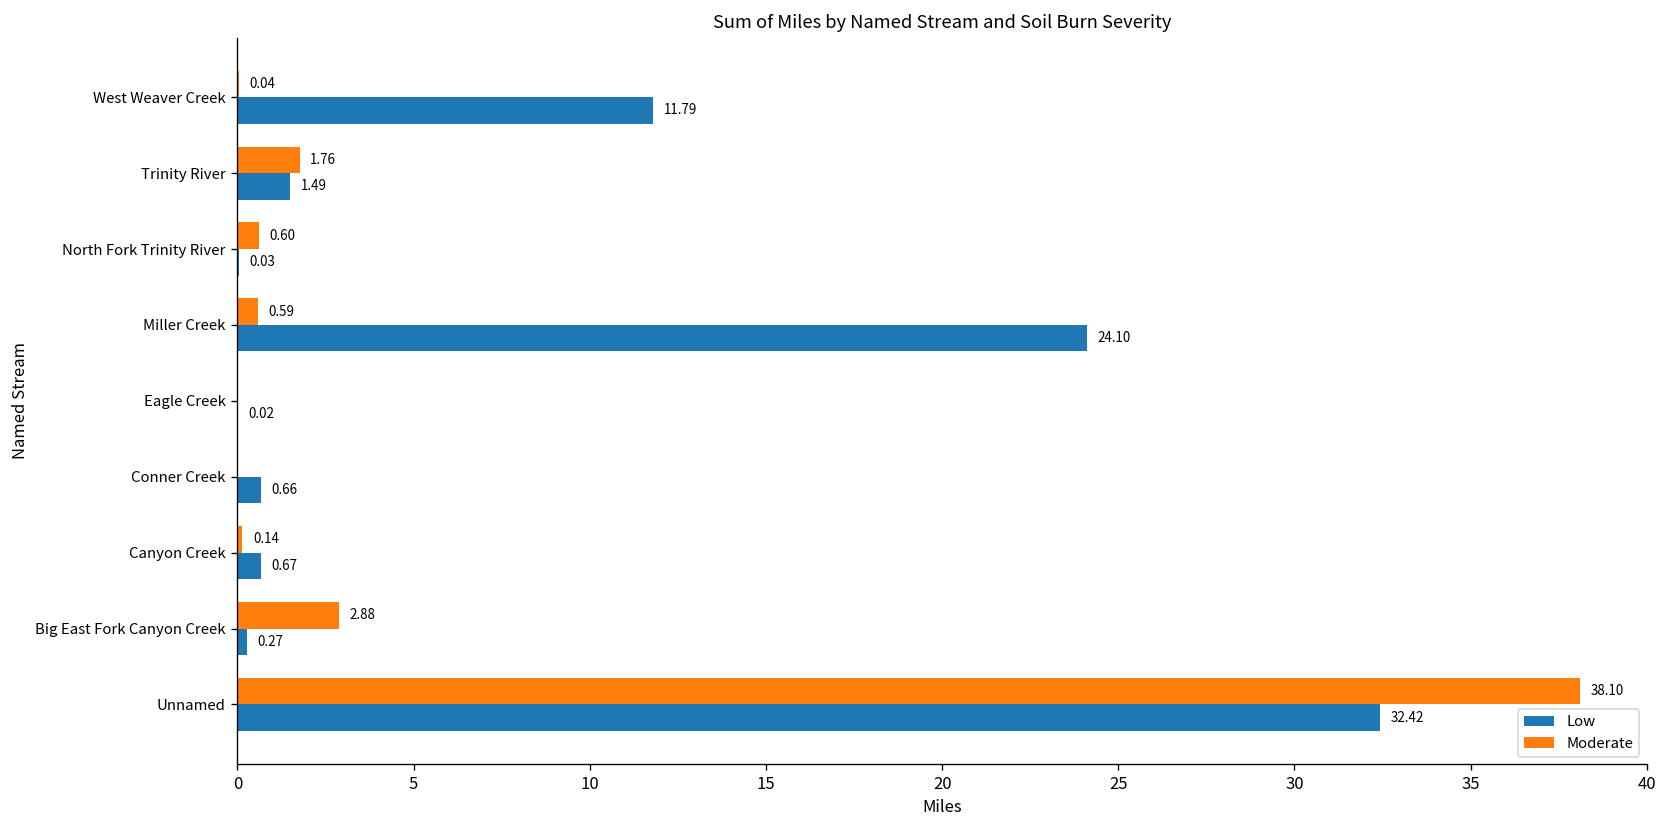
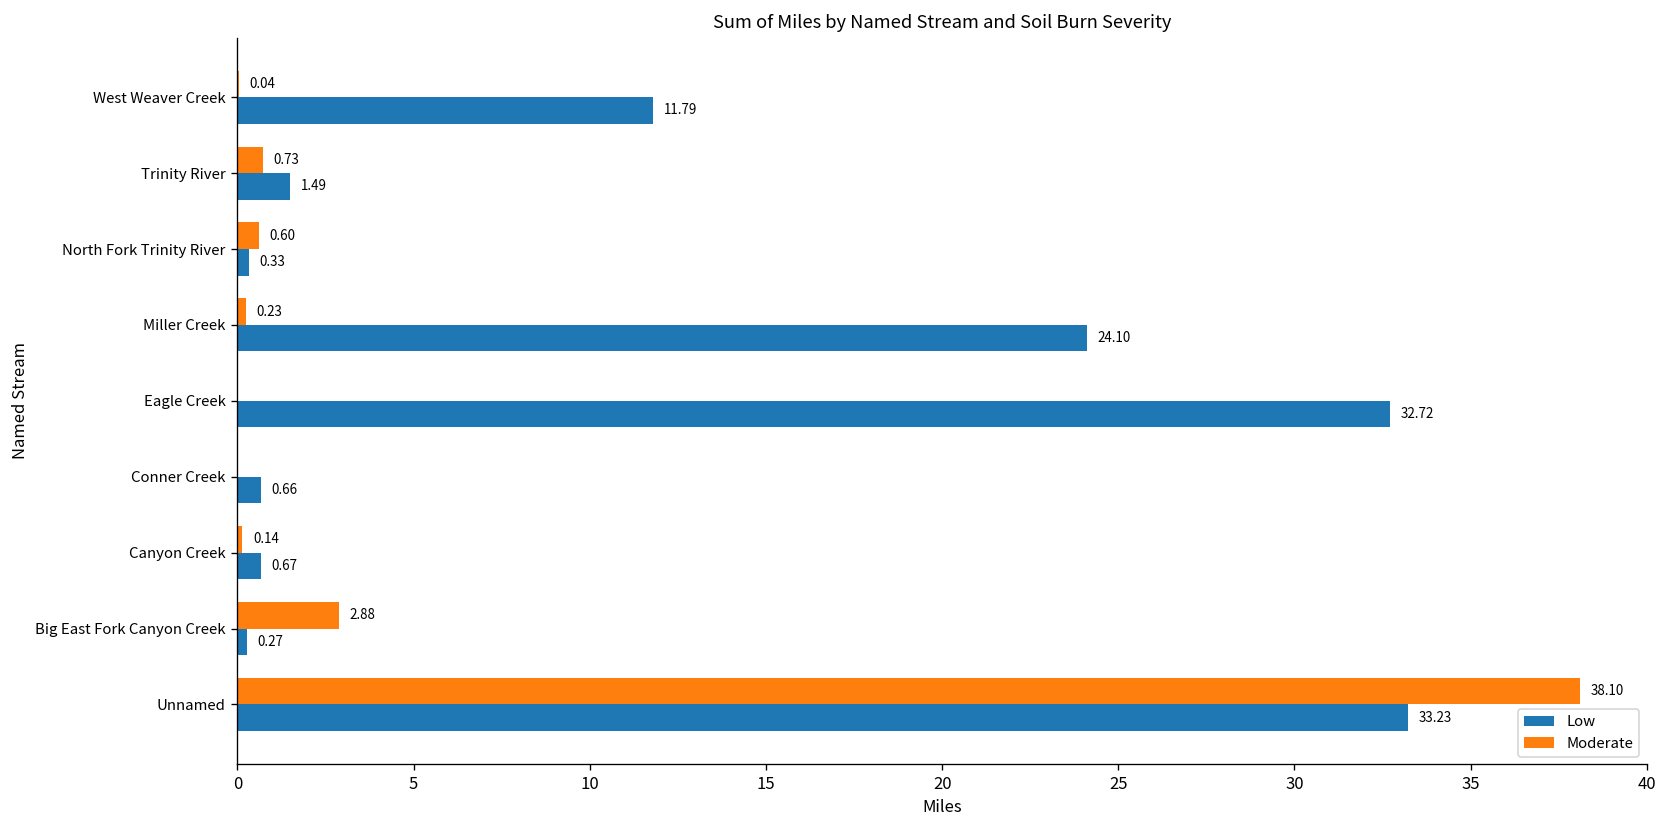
Moderate, Trinity River: 1.76 -> 0.73
Low, North Fork Trinity River: 0.03 -> 0.33
Moderate, Miller Creek: 0.59 -> 0.23
Low, Eagle Creek: 0.02 -> 32.72
Low, Unnamed: 32.42 -> 33.23
